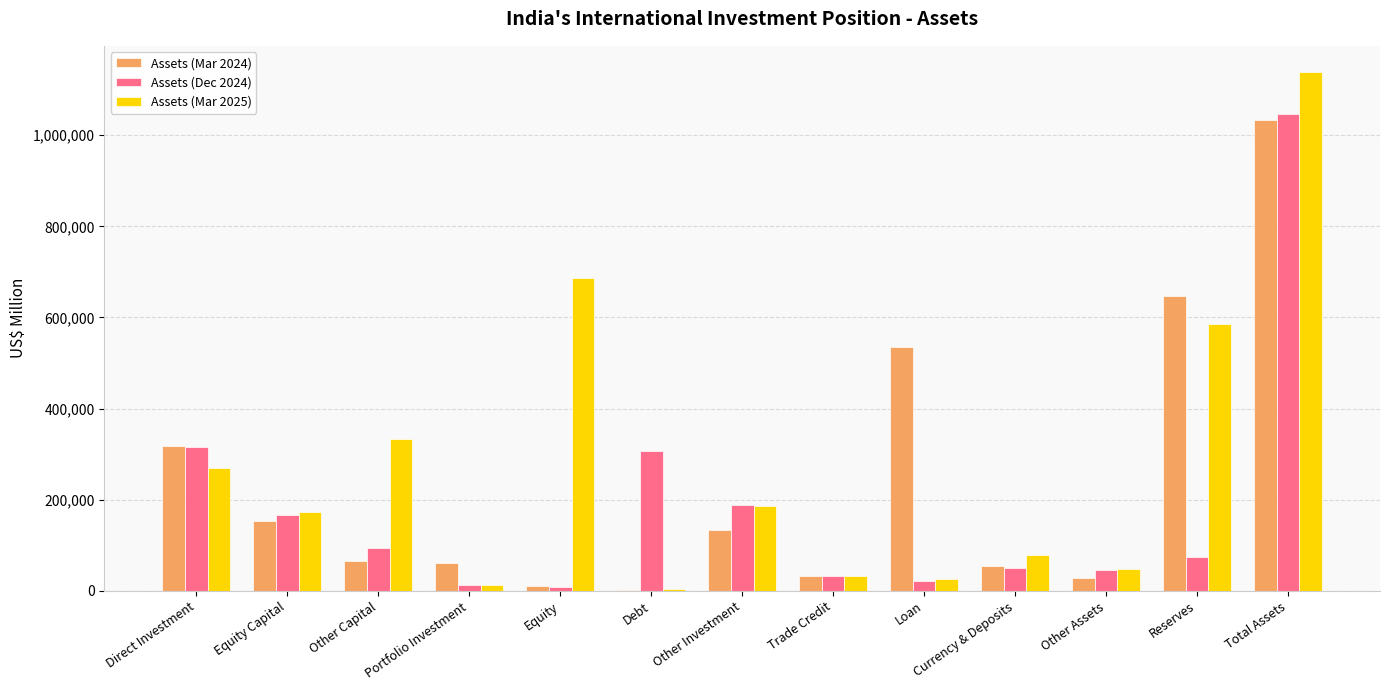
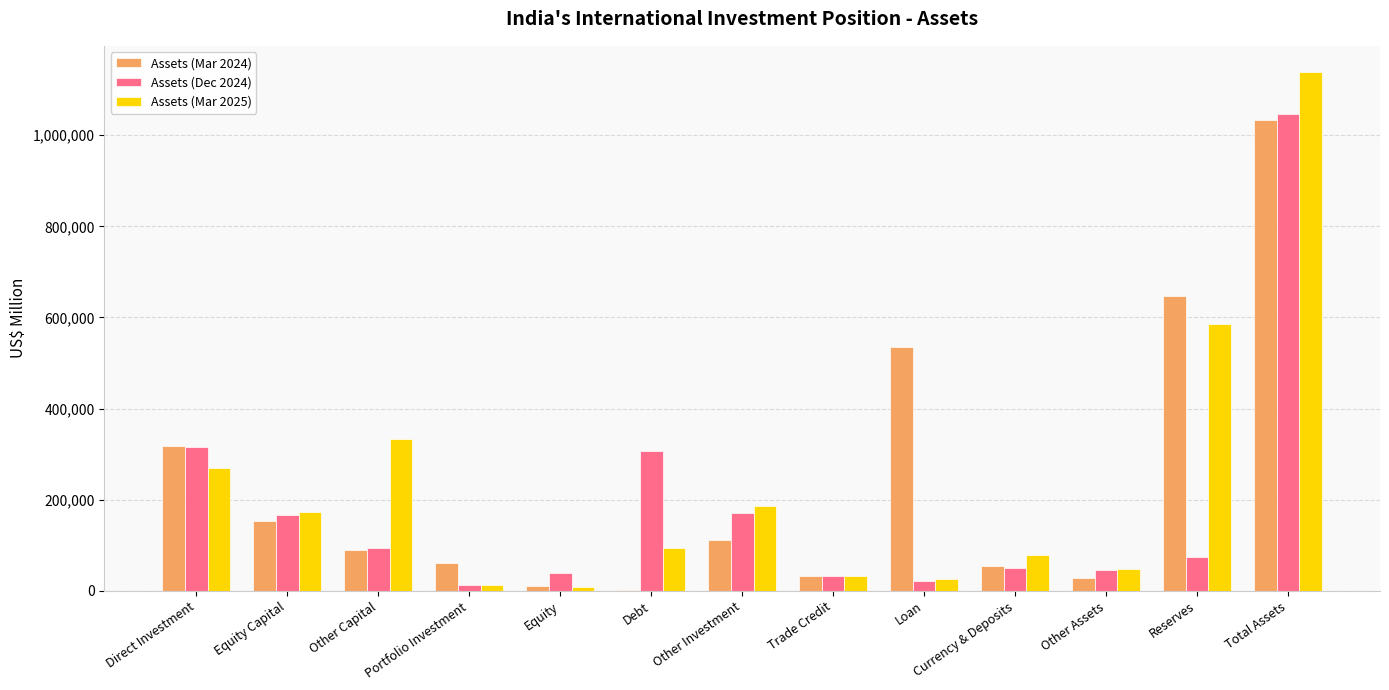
Assets (Mar 2024), Other Capital: 70,000 -> 90,000
Assets (Dec 2024), Equity: 10,000 -> 40,000
Assets (Mar 2025), Equity: 690,000 -> 10,000
Assets (Mar 2025), Debt: 10,000 -> 90,000
Assets (Mar 2024), Other Investment: 130,000 -> 110,000
Assets (Dec 2024), Other Investment: 190,000 -> 170,000
